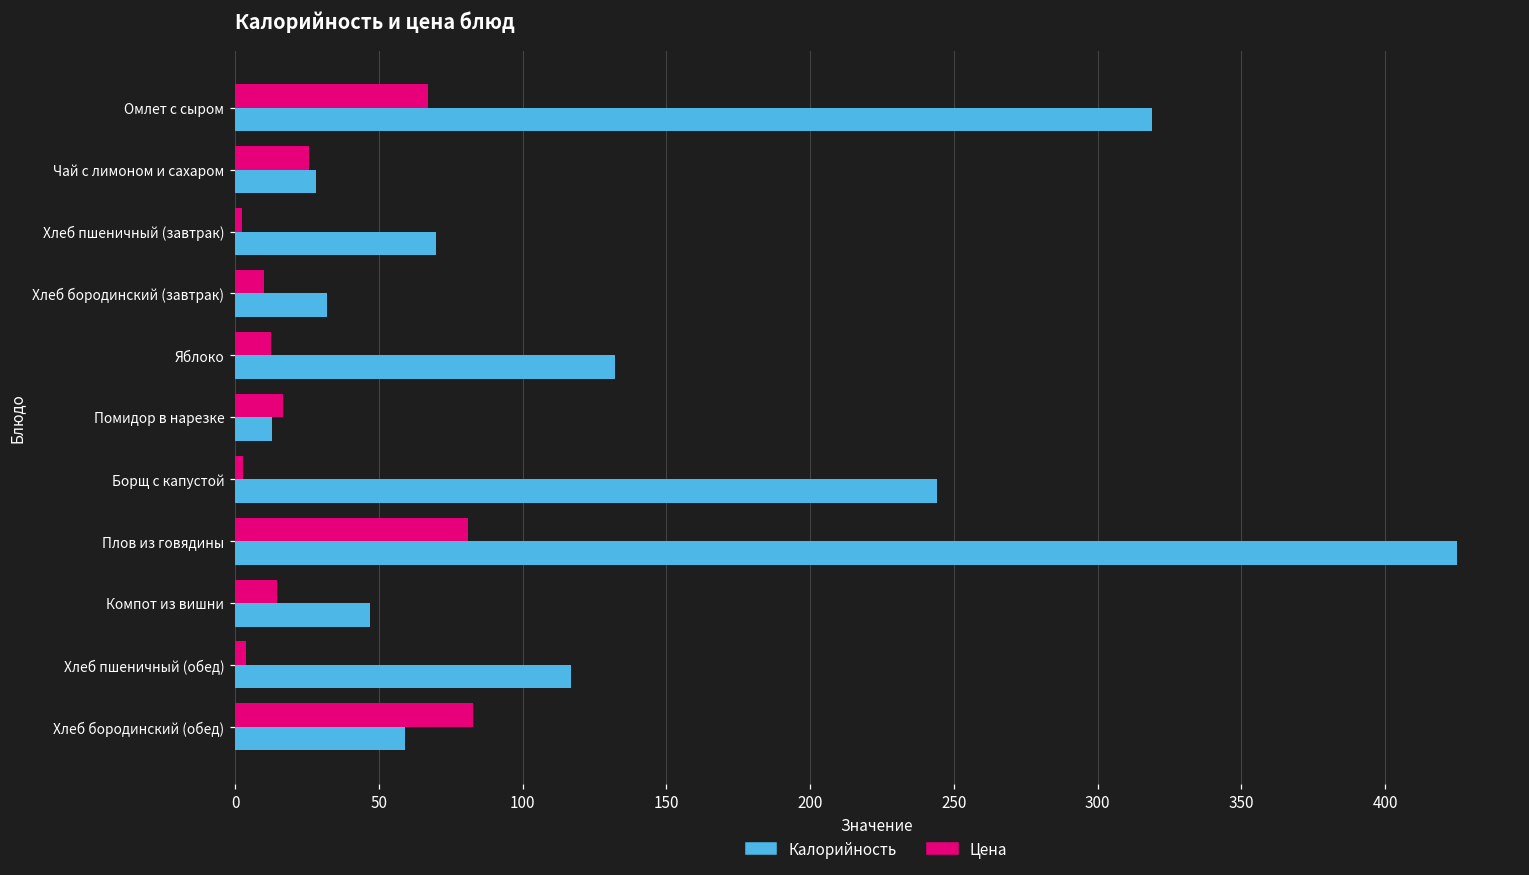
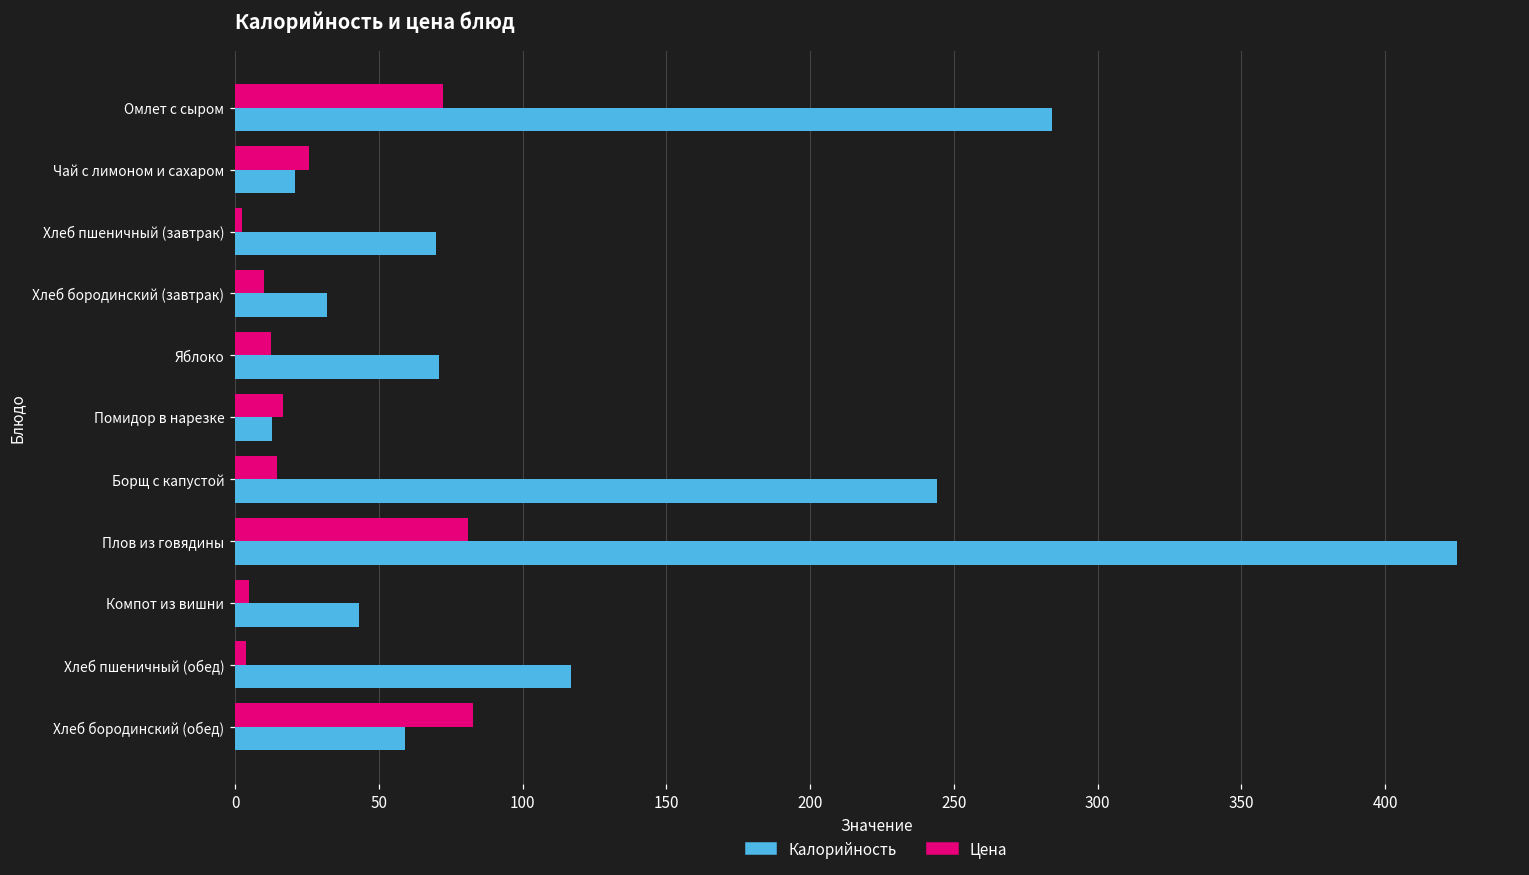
Цена, Омлет с сыром: 67 -> 73
Калорийность, Омлет с сыром: 319 -> 284
Калорийность, Чай с лимоном и сахаром: 28 -> 21
Калорийность, Яблоко: 132 -> 71
Цена, Борщ с капустой: 3 -> 15
Цена, Компот из вишни: 15 -> 5
Калорийность, Компот из вишни: 47 -> 43
